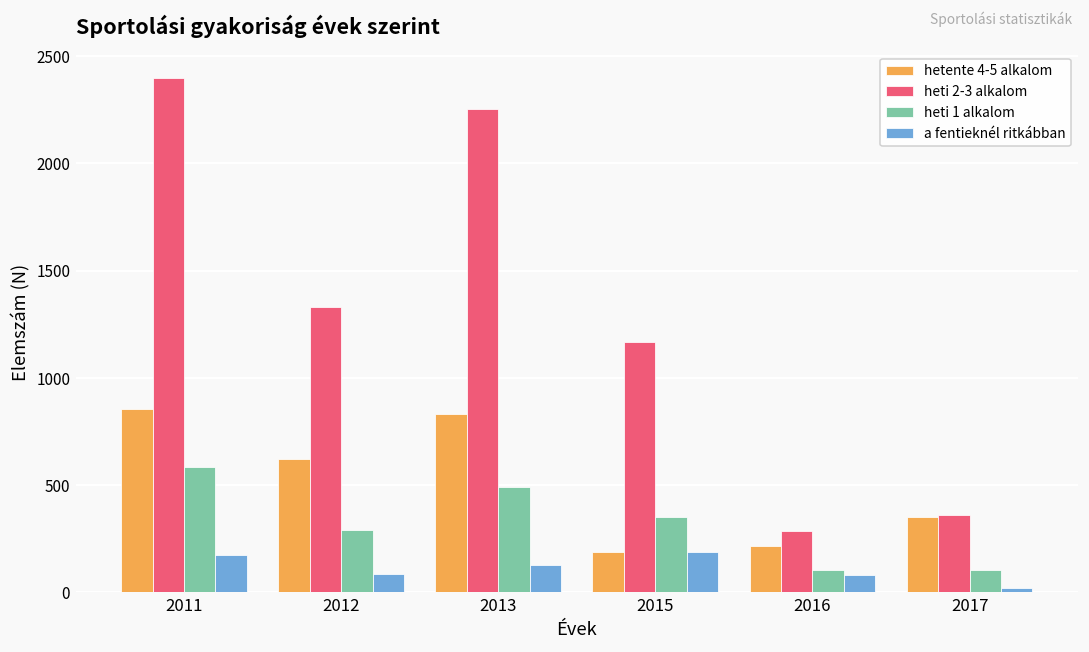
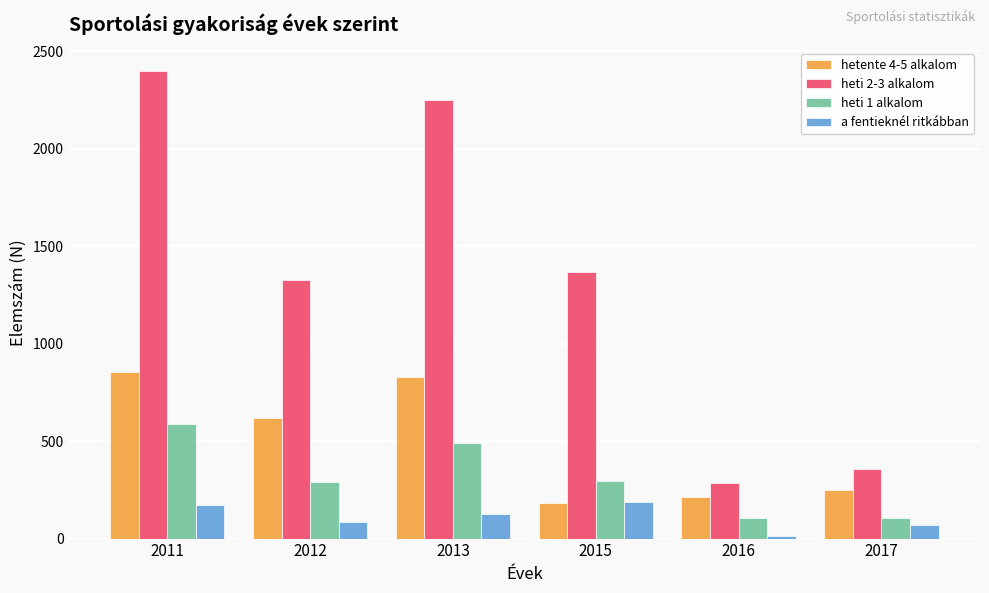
heti 2-3 alkalom, 2015: 1170 -> 1370
heti 1 alkalom, 2015: 350 -> 290
a fentieknél ritkábban, 2016: 80 -> 10
hetente 4-5 alkalom, 2017: 350 -> 250
a fentieknél ritkábban, 2017: 20 -> 70
